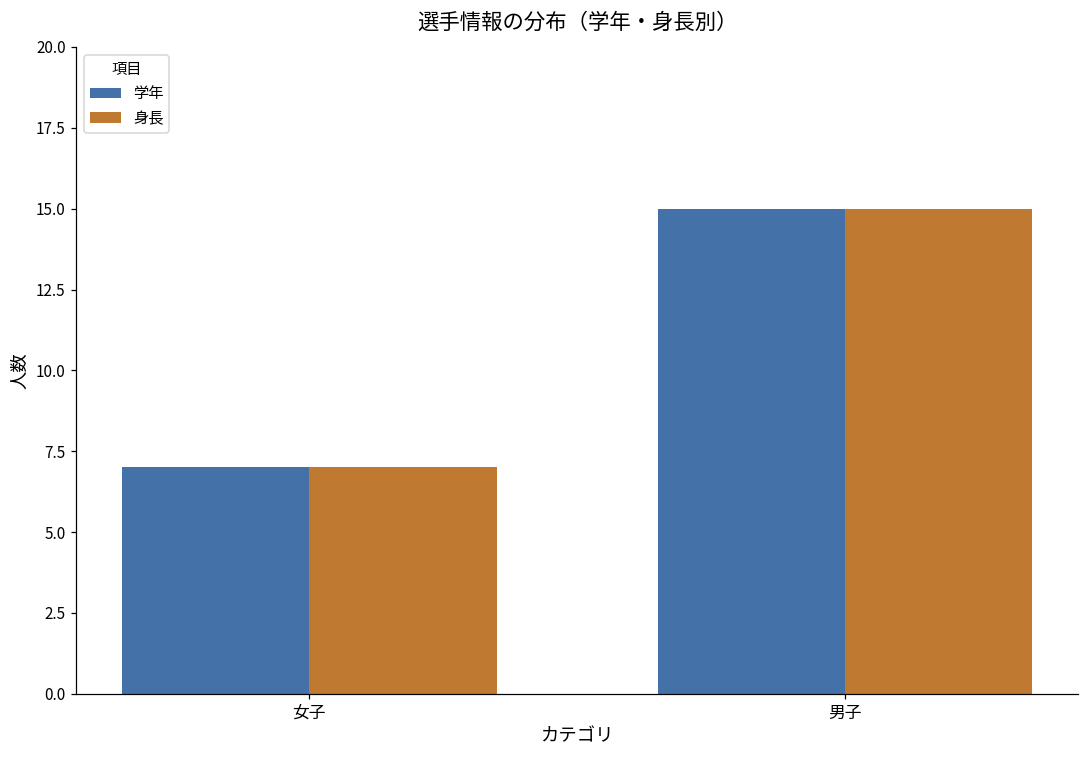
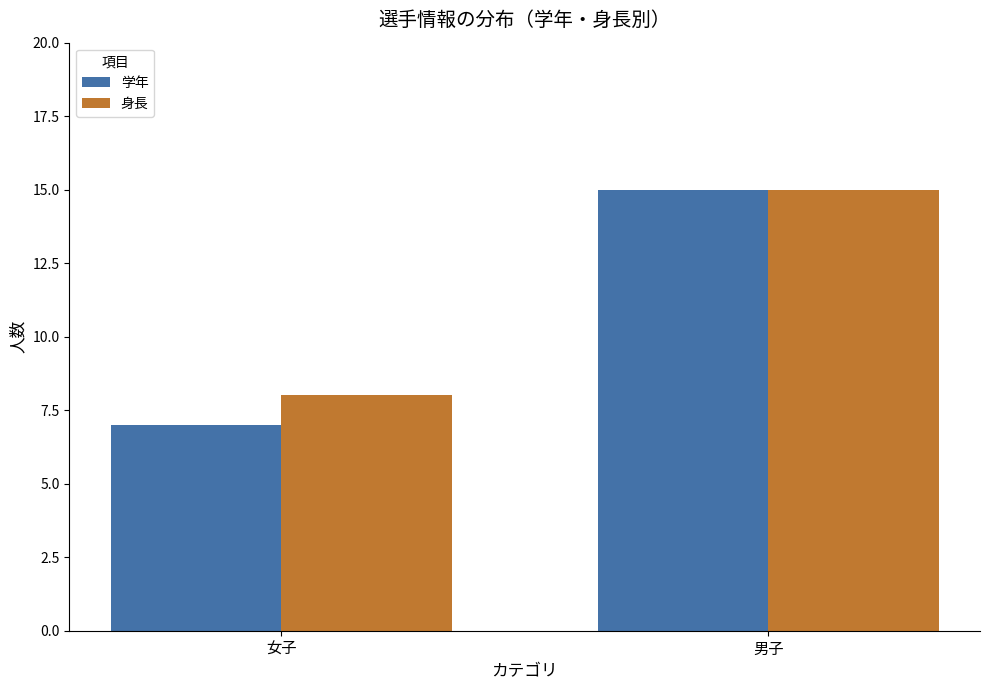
身長, 女子: 7 -> 8
